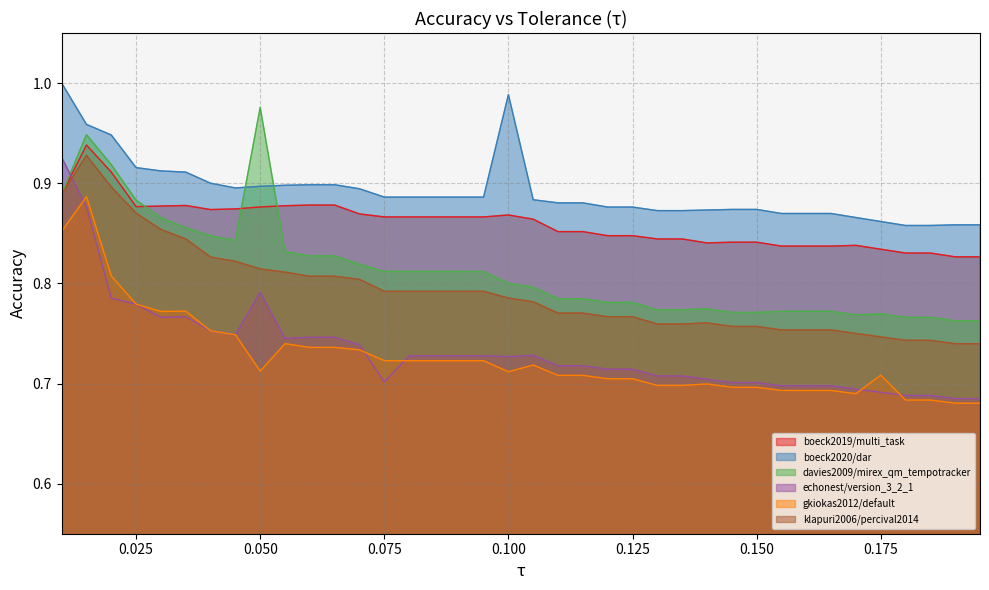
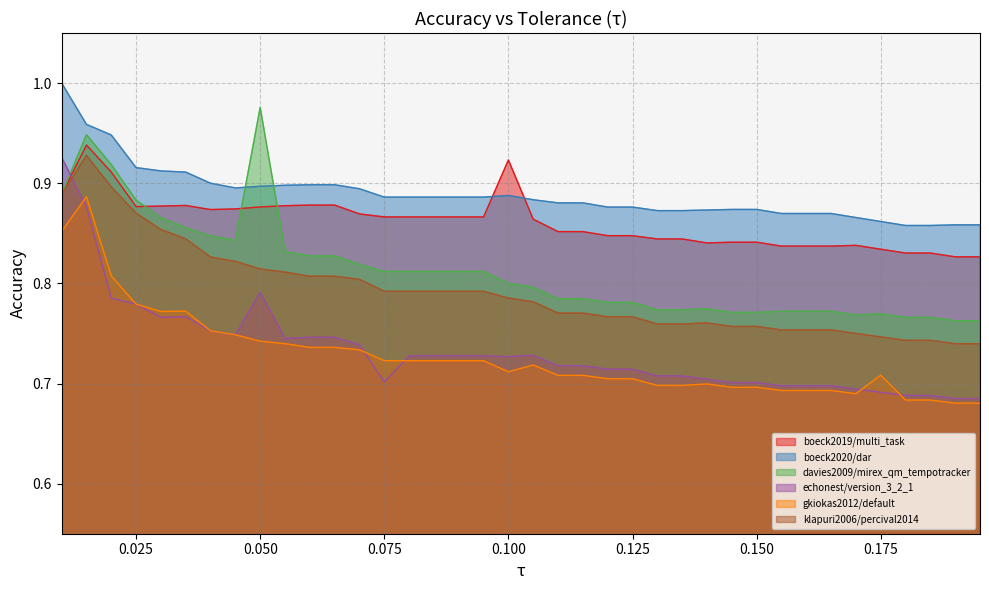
gkiokas2012/default, 0.050: 0.712 -> 0.742
boeck2019/multi_task, 0.100: 0.868 -> 0.923
boeck2020/dar, 0.100: 0.988 -> 0.888
